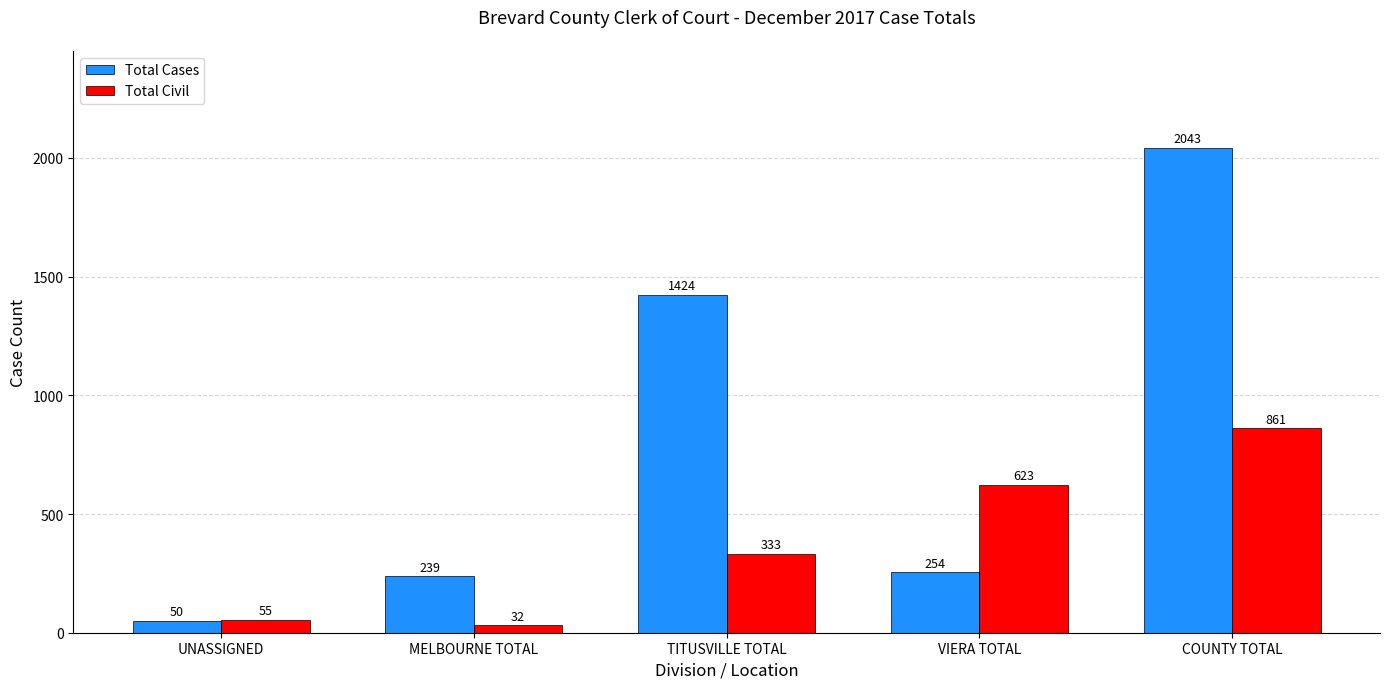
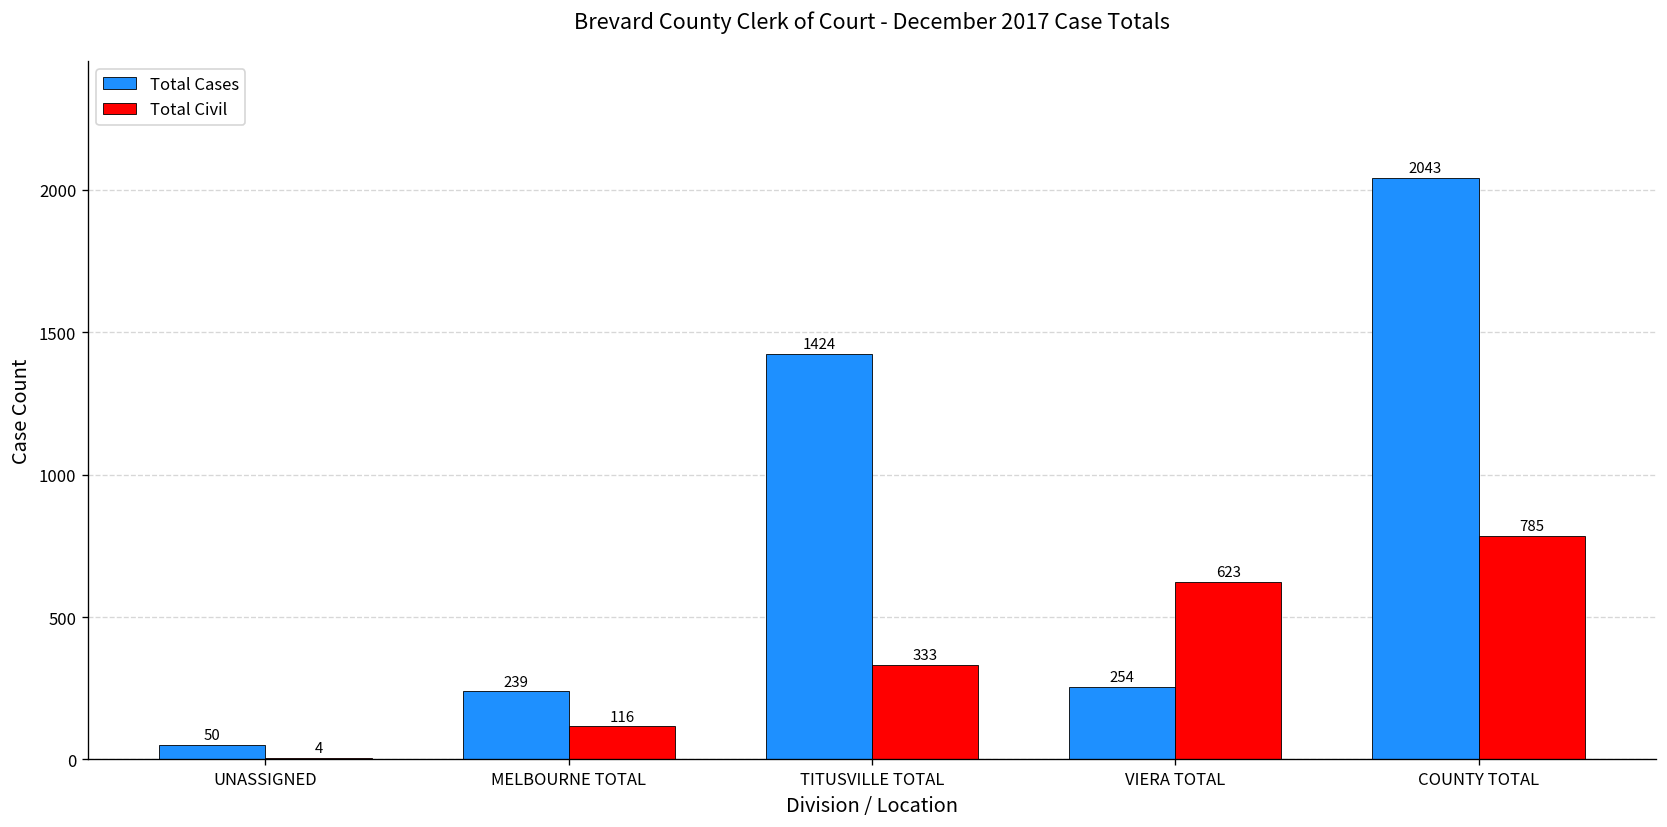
Total Civil, UNASSIGNED: 55 -> 4
Total Civil, MELBOURNE TOTAL: 32 -> 116
Total Civil, COUNTY TOTAL: 861 -> 785
